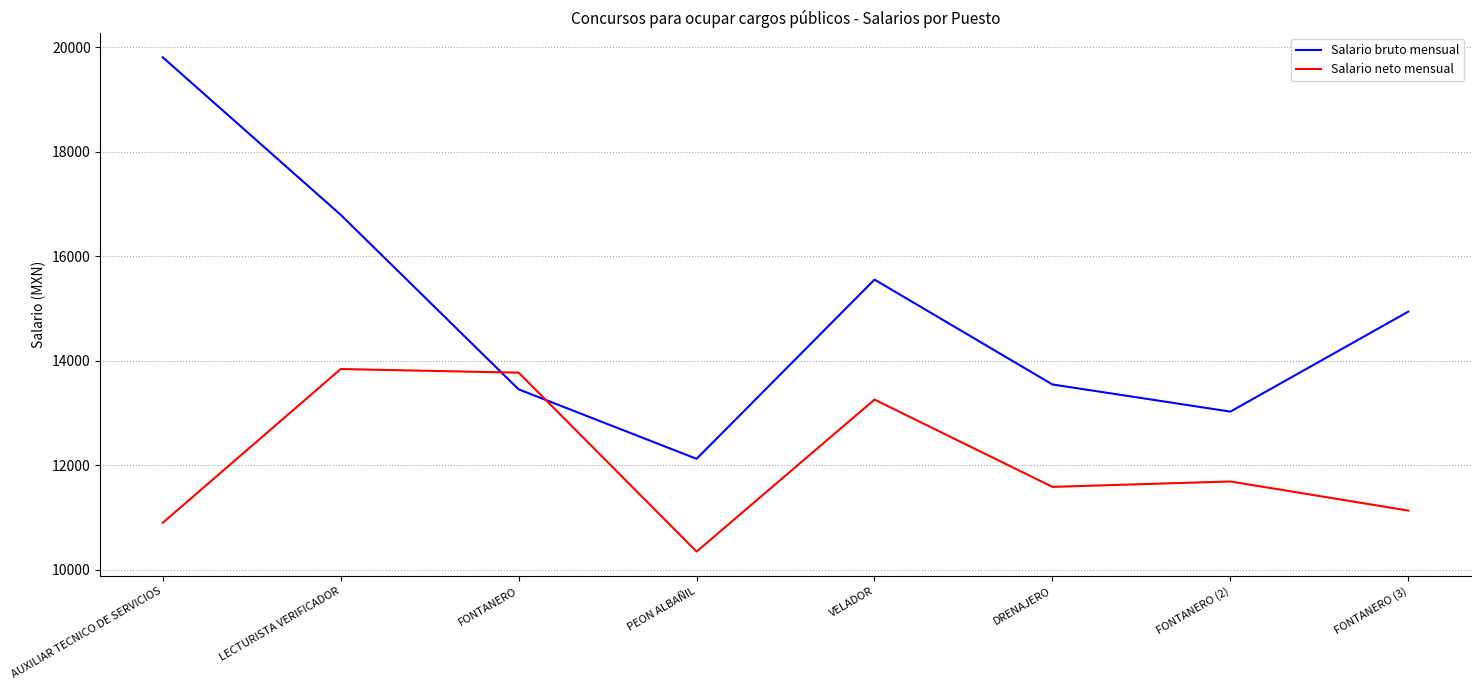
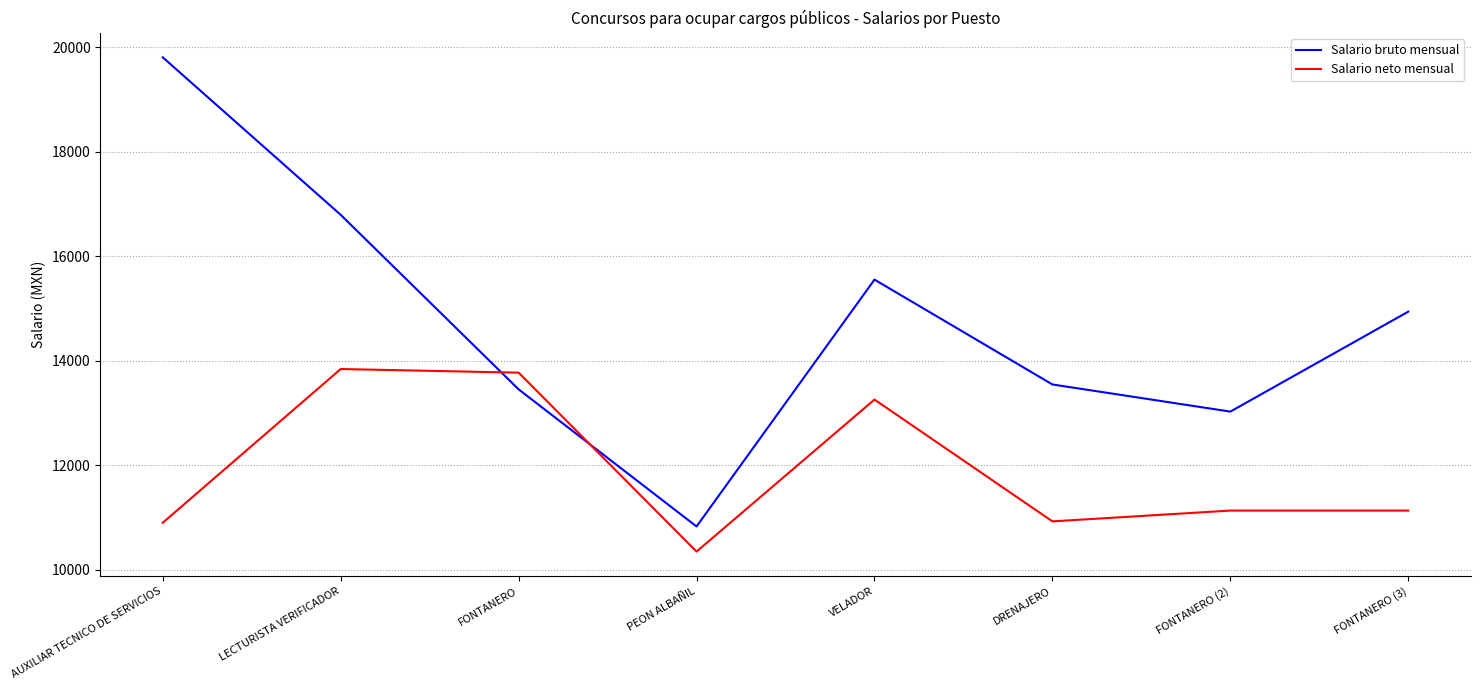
Salario bruto mensual, PEON ALBAÑIL: 12100 -> 10800
Salario neto mensual, DRENAJERO: 11600 -> 10900
Salario neto mensual, FONTANERO (2): 11700 -> 11100
